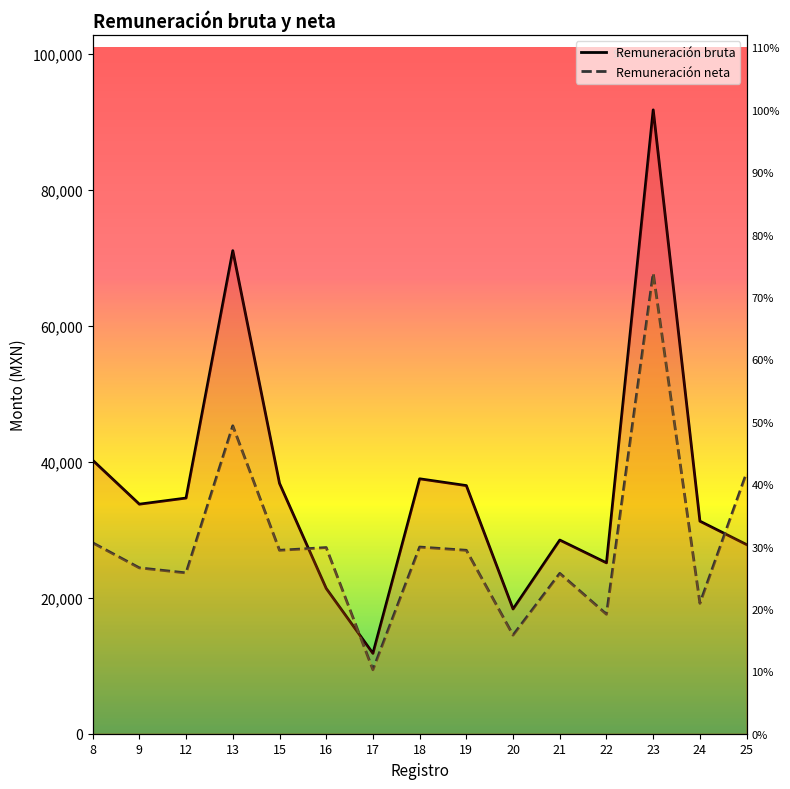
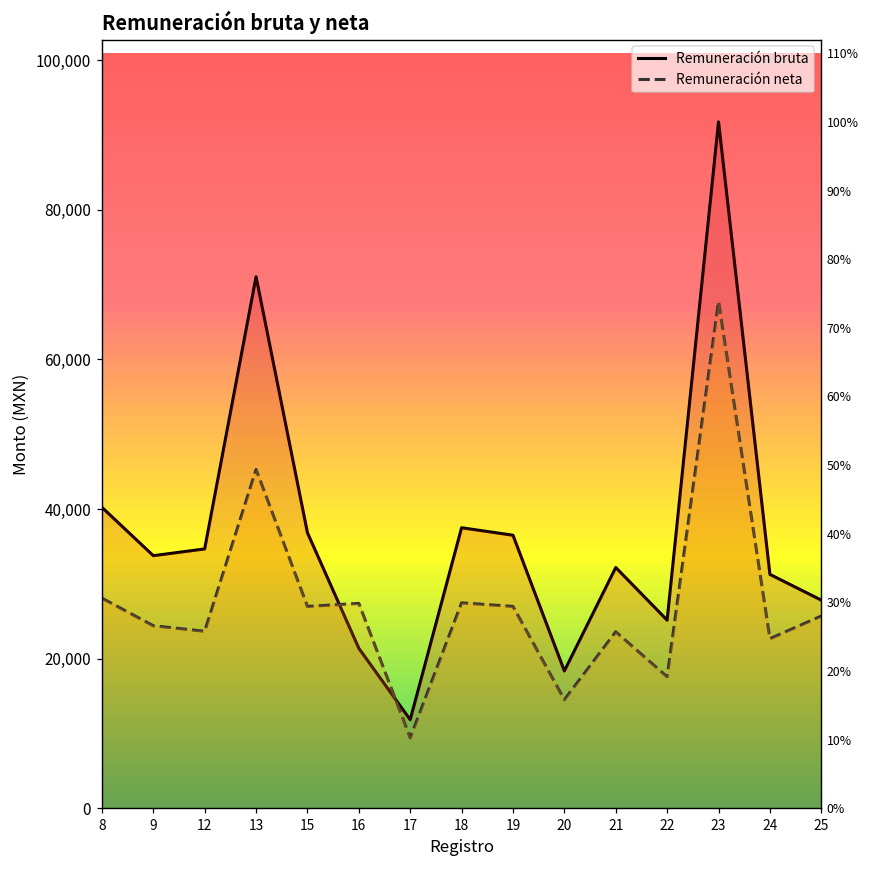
Remuneración bruta, 21: 28,000 -> 32,000
Remuneración neta, 24: 19,000 -> 23,000
Remuneración neta, 25: 38,000 -> 26,000
